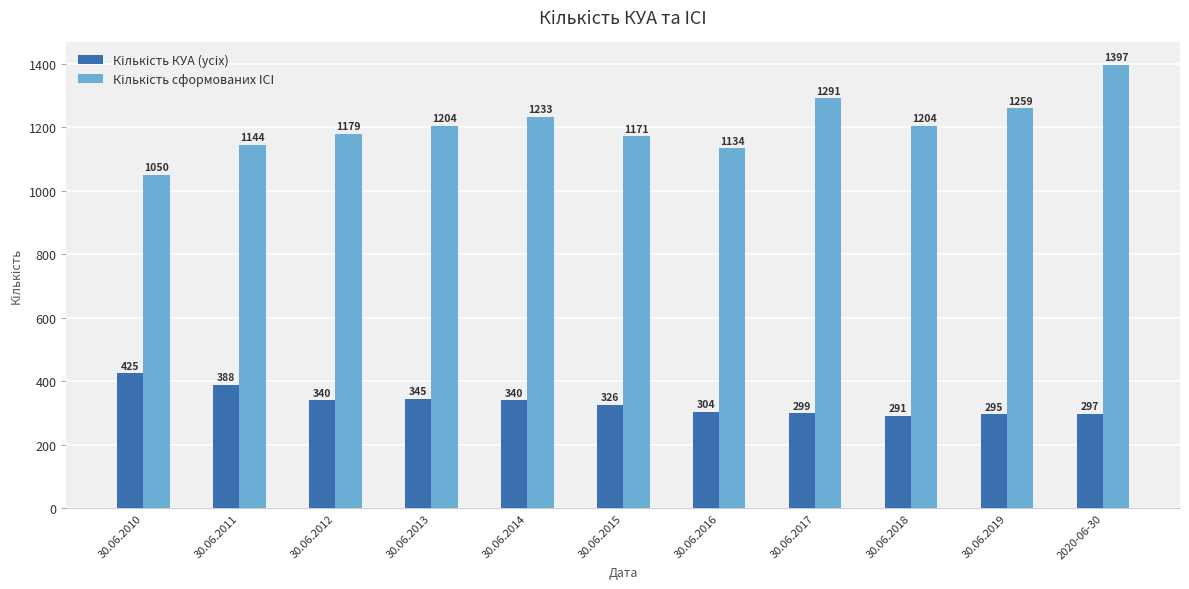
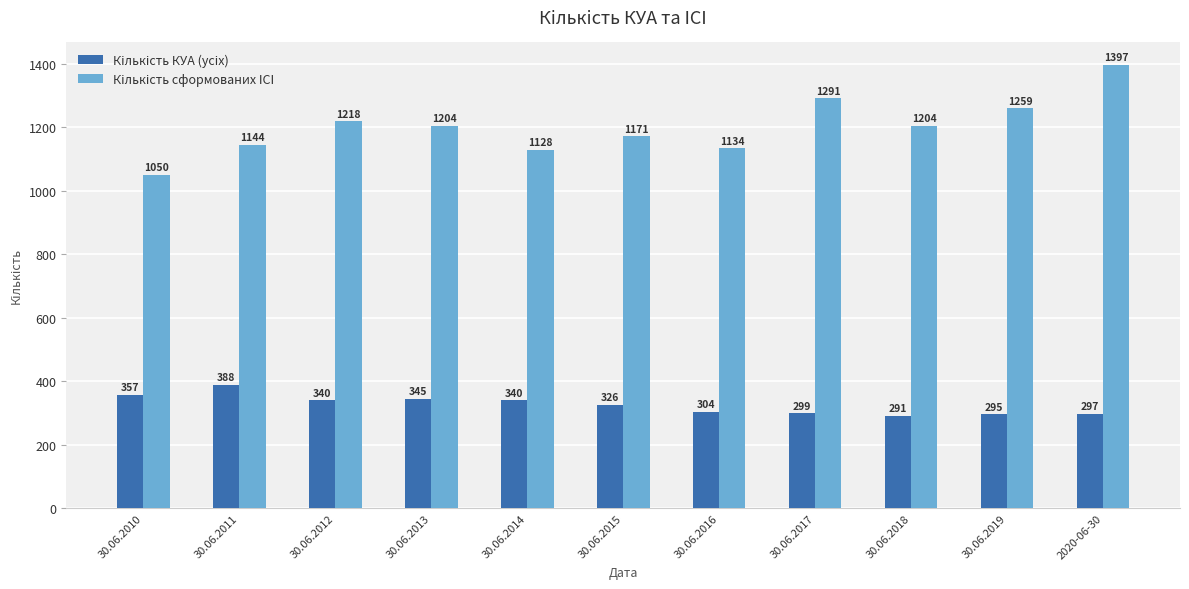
Кількість КУА (усіх), 30.06.2010: 425 -> 357
Кількість сформованих ІСІ, 30.06.2012: 1179 -> 1218
Кількість сформованих ІСІ, 30.06.2014: 1233 -> 1128
